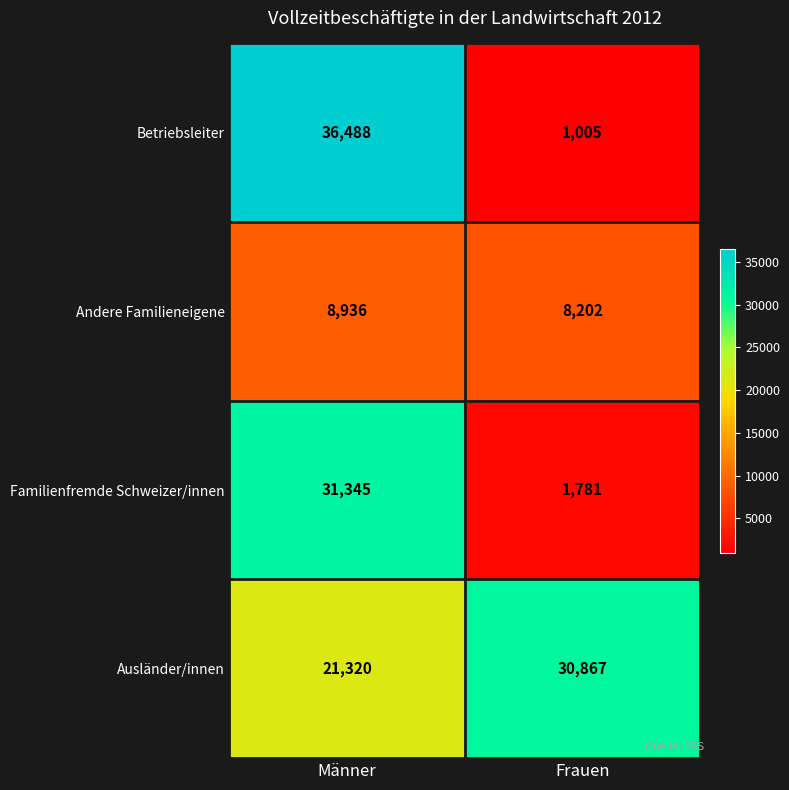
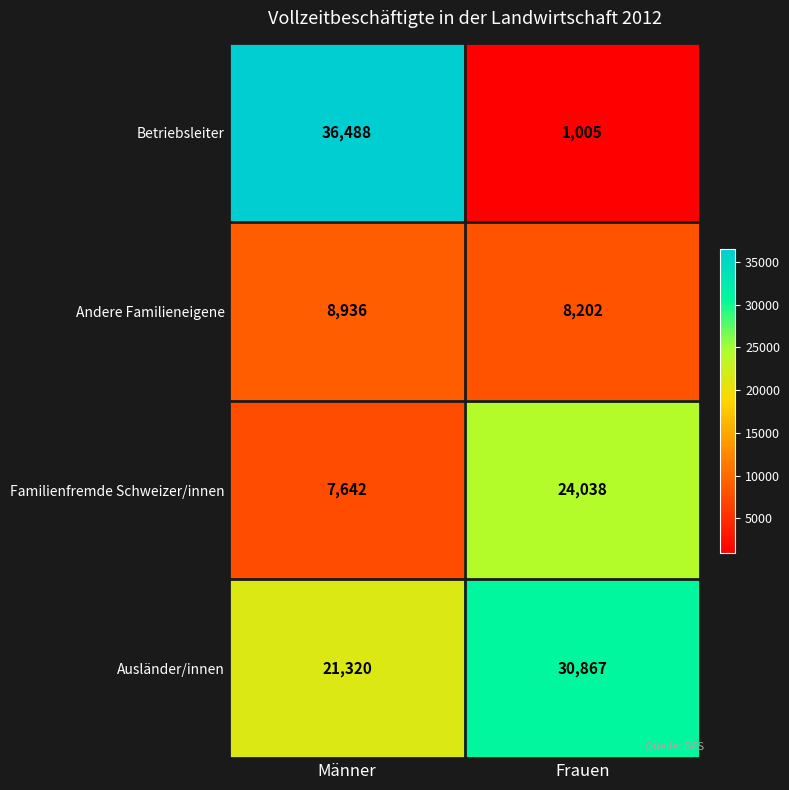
Familienfremde Schweizer/innen, Männer: 31,345 -> 7,642
Familienfremde Schweizer/innen, Frauen: 1,781 -> 24,038
